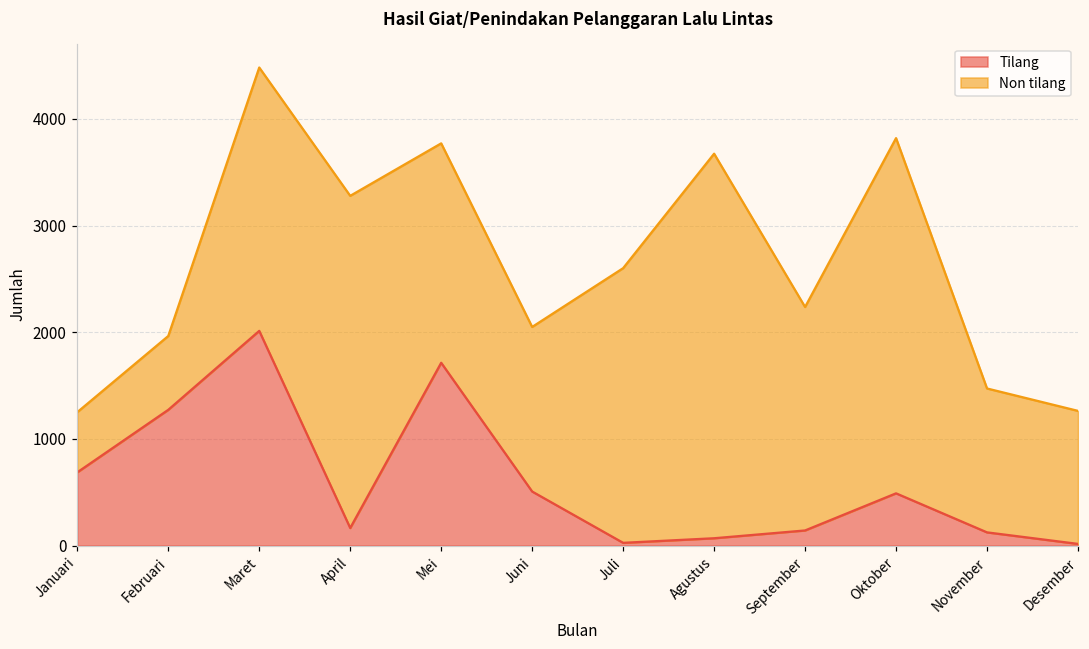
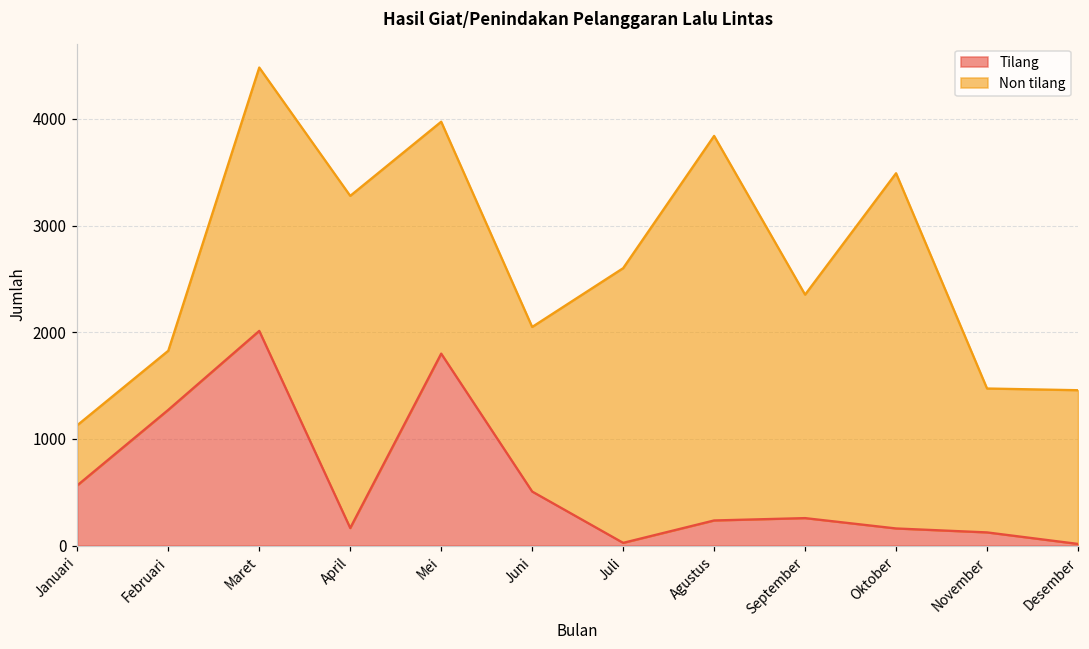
Tilang, Januari: 700 -> 600
Non tilang, Februari: 700 -> 600
Tilang, Mei: 1700 -> 1800
Non tilang, Mei: 2100 -> 2200
Tilang, Agustus: 100 -> 200
Tilang, September: 100 -> 300
Tilang, Oktober: 500 -> 200
Non tilang, Desember: 1200 -> 1400
